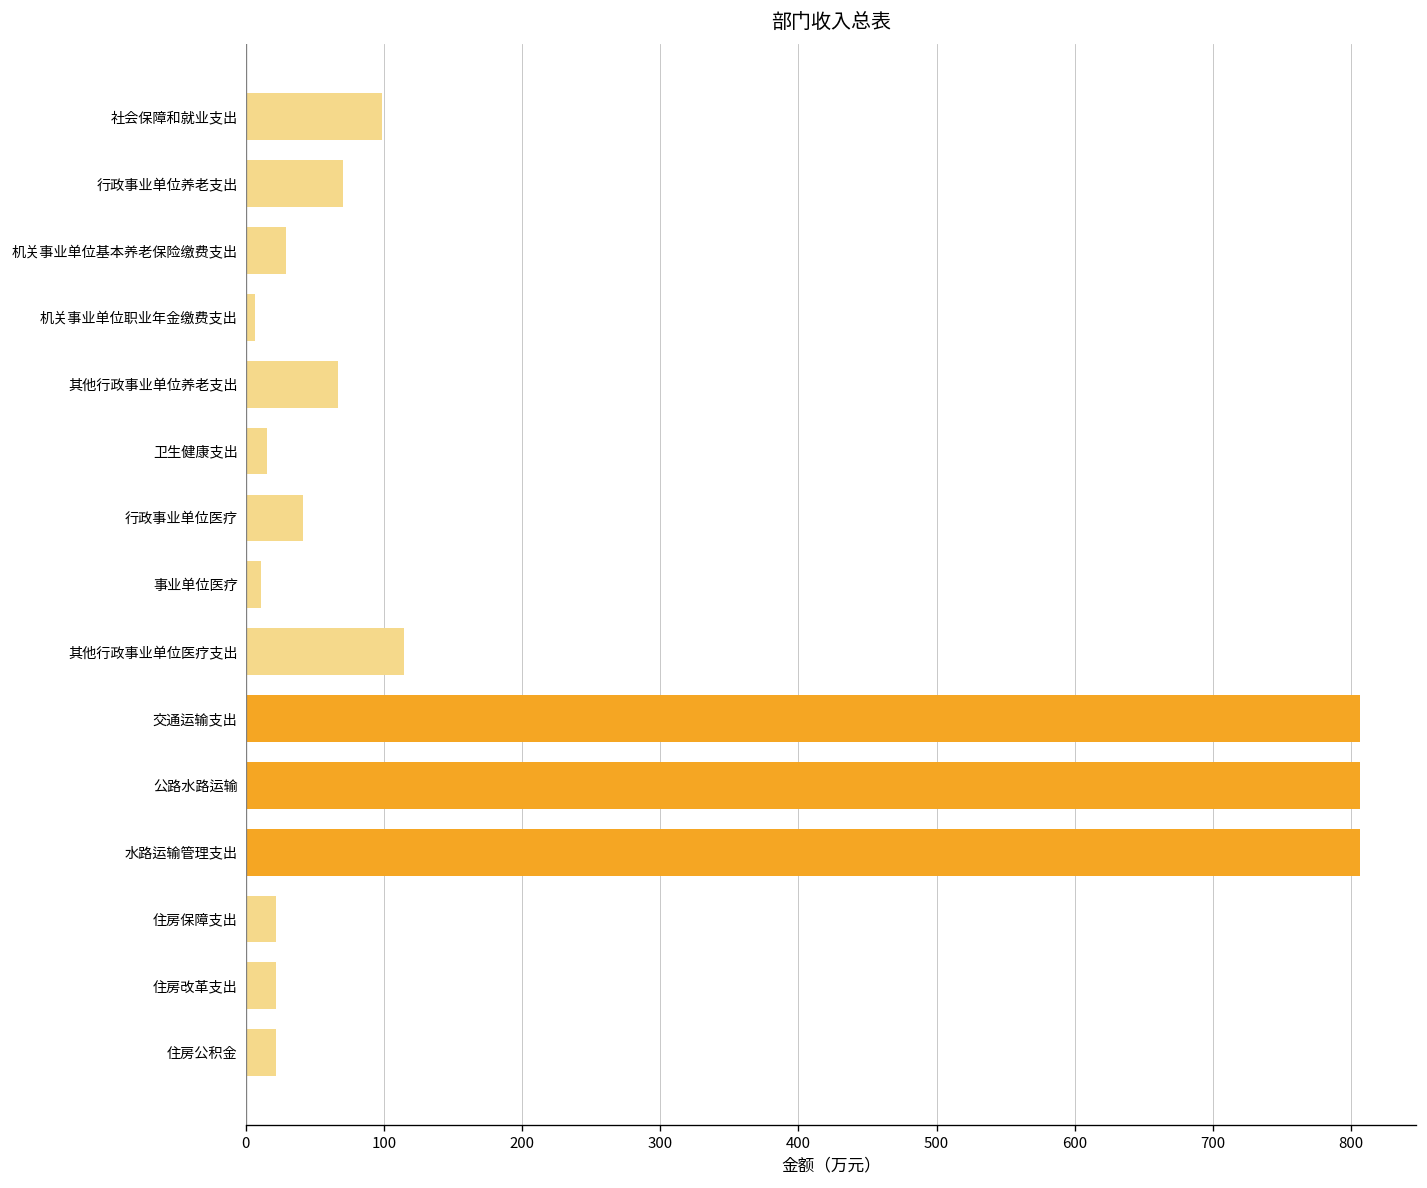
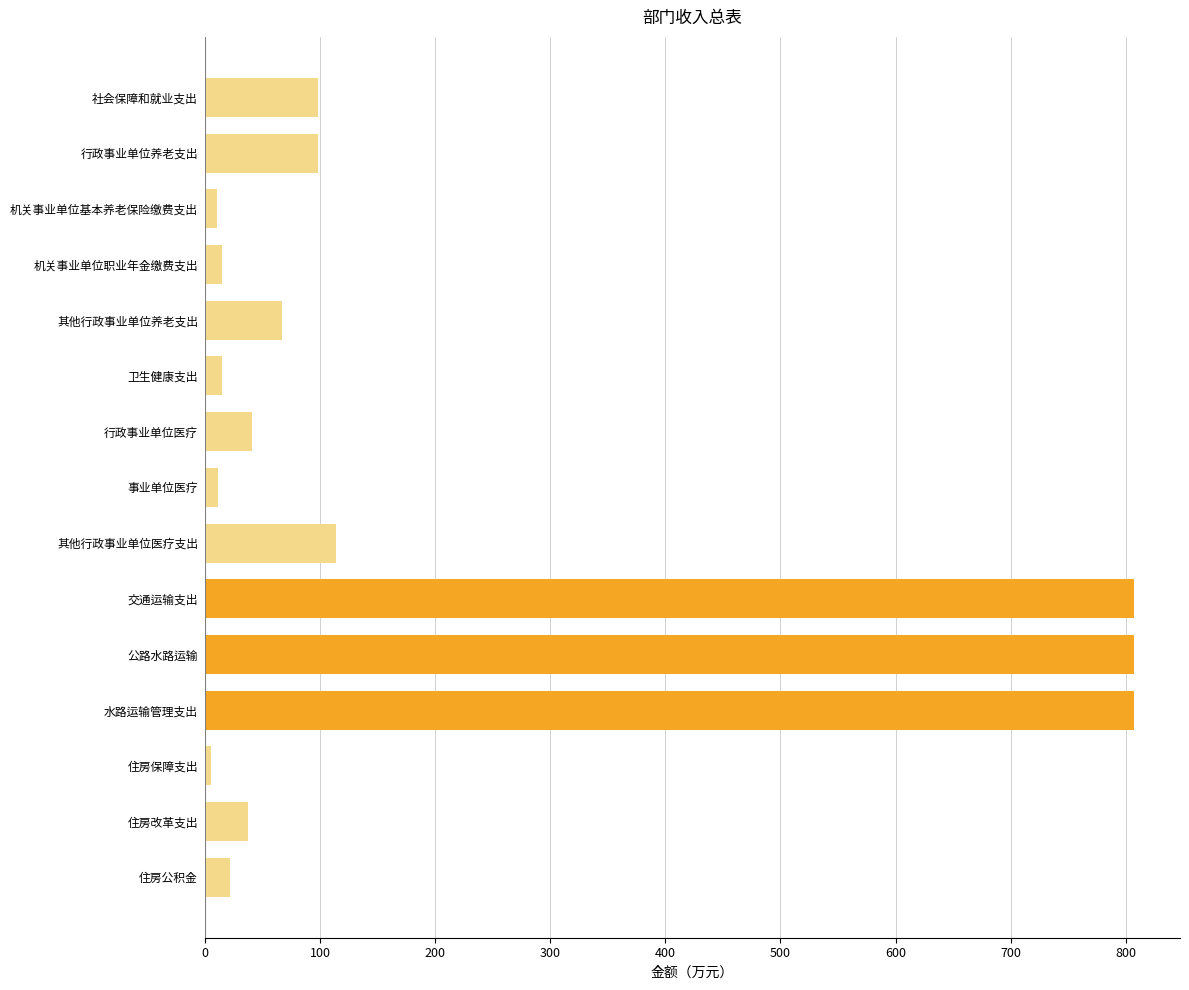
行政事业单位养老支出: 70 -> 98
机关事业单位基本养老保险缴费支出: 29 -> 11
机关事业单位职业年金缴费支出: 7 -> 14
住房保障支出: 22 -> 5
住房改革支出: 22 -> 37
